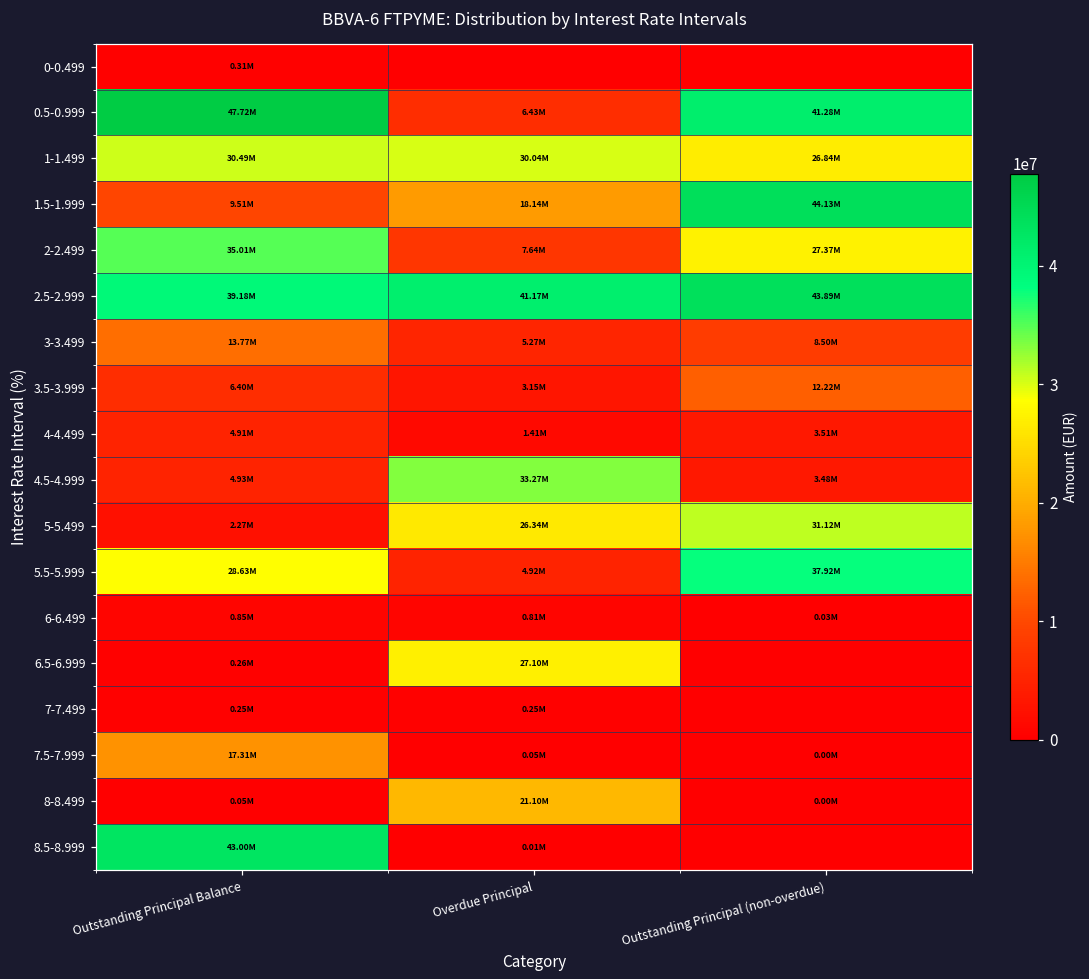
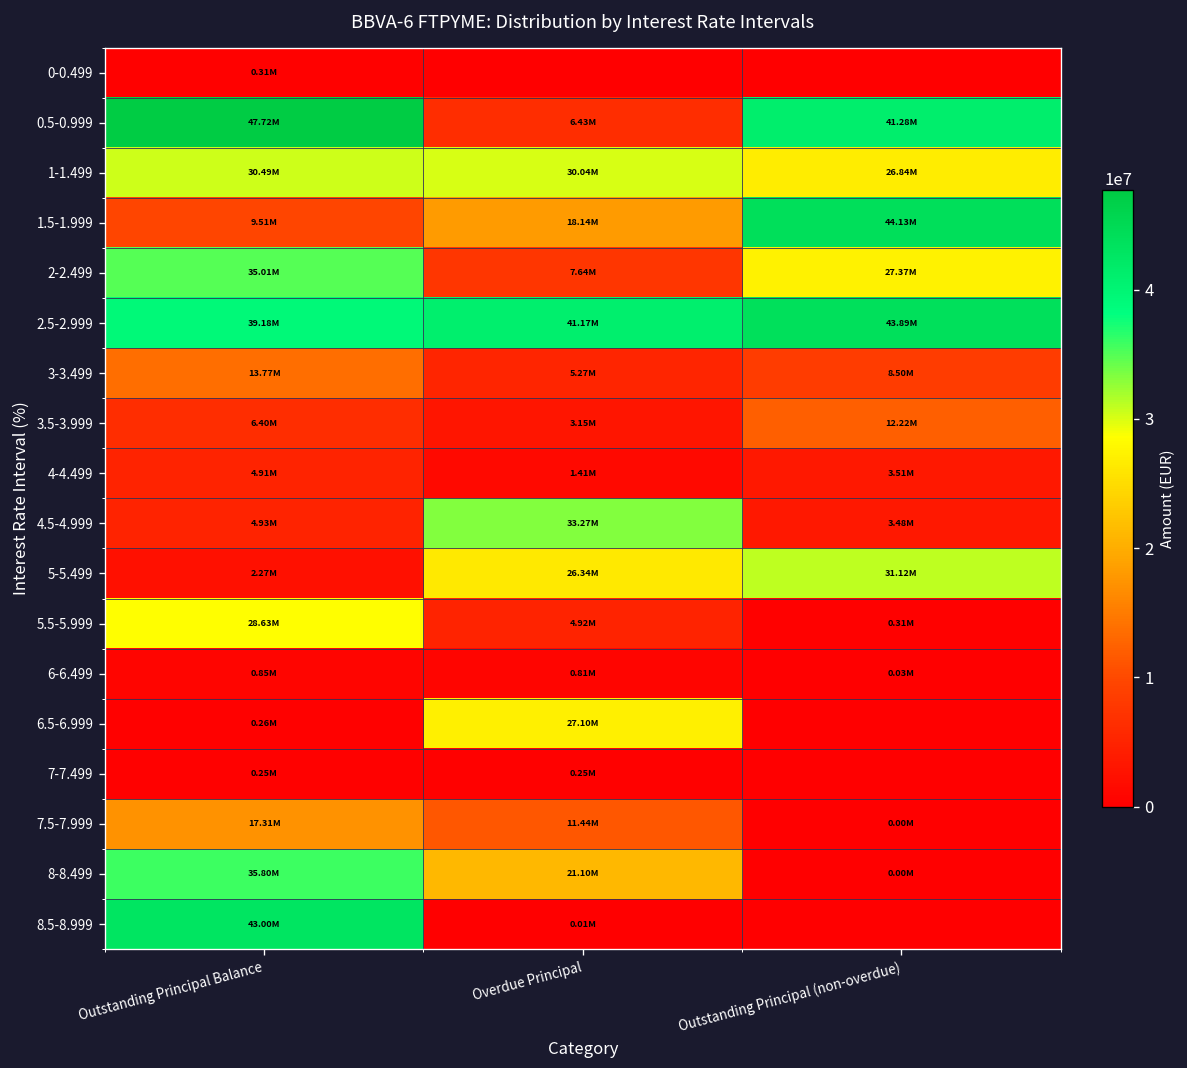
5.5-5.999, Outstanding Principal (non-overdue): 37.92M -> 0.31M
7.5-7.999, Overdue Principal: 0.05M -> 11.44M
8-8.499, Outstanding Principal Balance: 0.05M -> 35.80M
